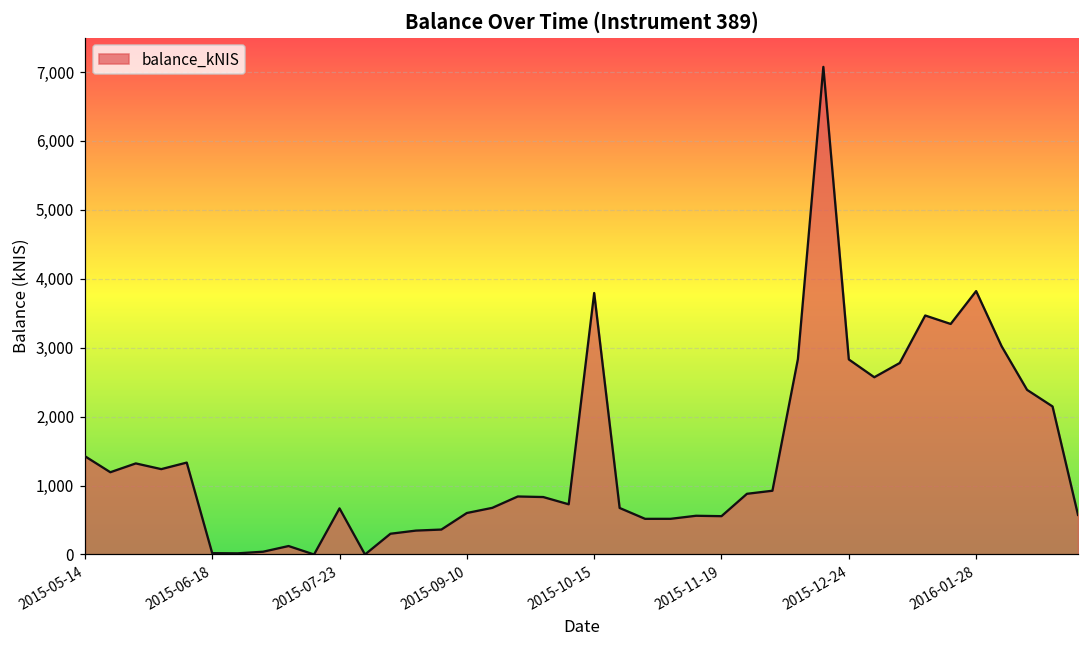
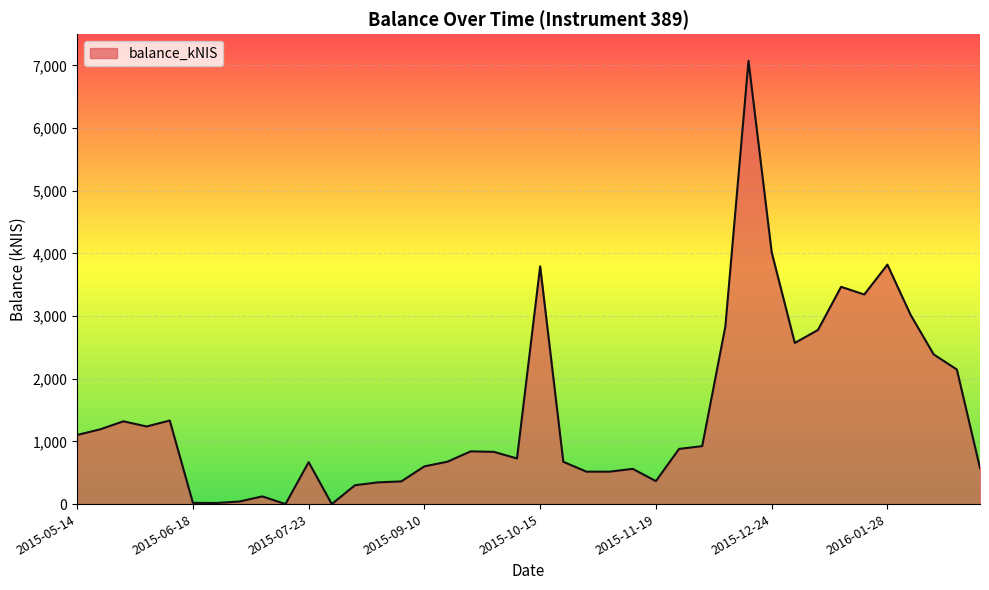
2015-05-14: 1,400 -> 1,100
2015-11-19: 600 -> 400
2015-12-24: 2,800 -> 4,000
